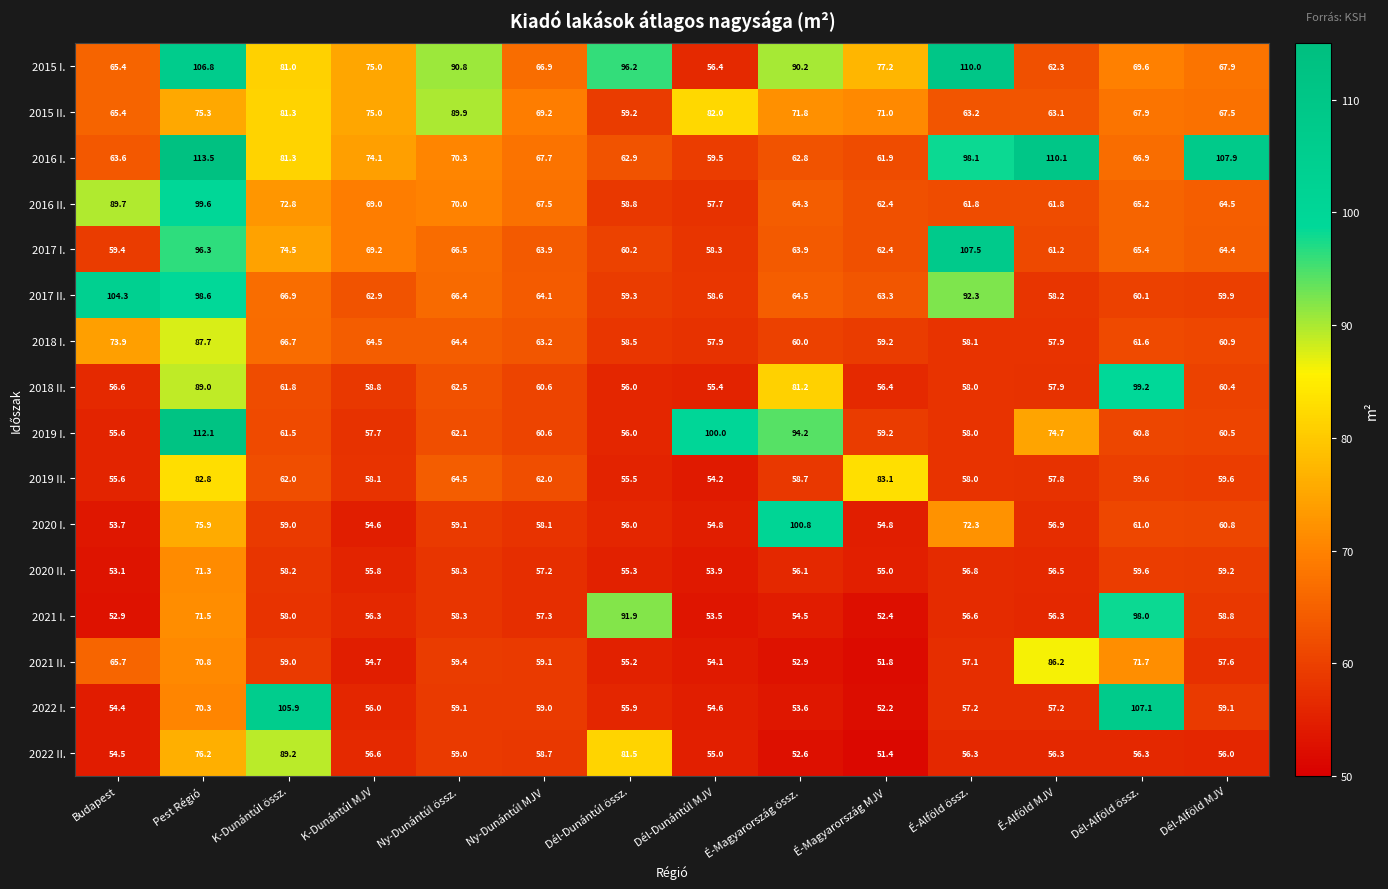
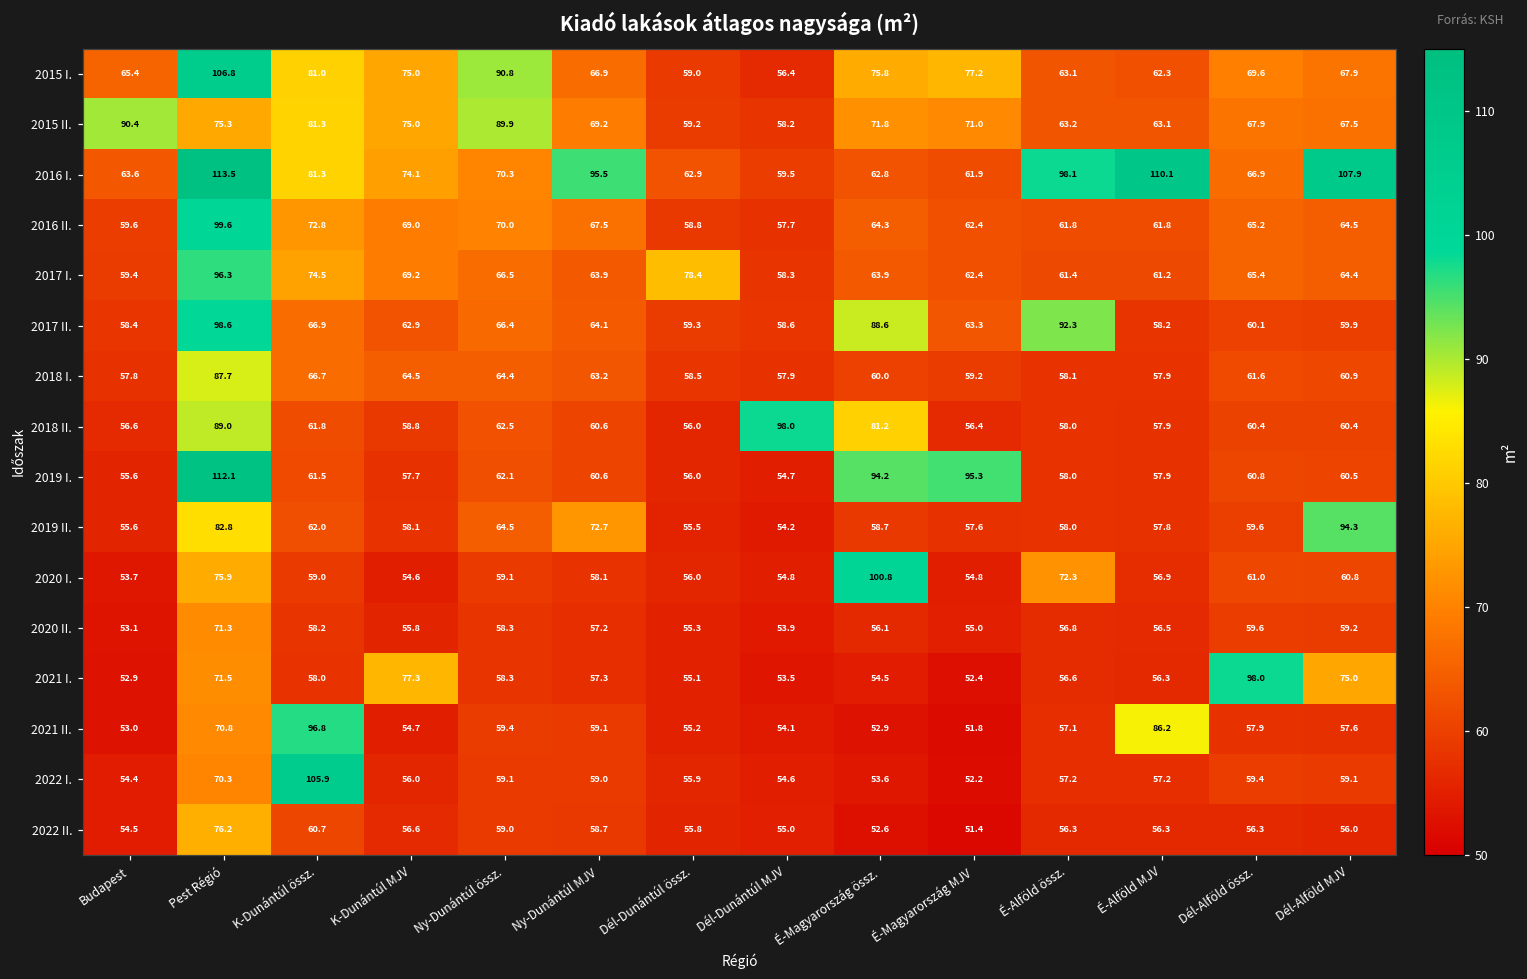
2015 I., Dél-Dunántúl össz.: 96.2 -> 59.0
2015 I., É-Magyarország össz.: 90.2 -> 75.8
2015 I., É-Alföld össz.: 110.0 -> 63.1
2015 II., Budapest: 65.4 -> 90.4
2015 II., Dél-Dunántúl MJV: 82.0 -> 58.2
2016 I., Ny-Dunántúl MJV: 67.7 -> 95.5
2016 II., Budapest: 89.7 -> 59.6
2017 I., Dél-Dunántúl össz.: 60.2 -> 78.4
2017 I., É-Alföld össz.: 107.5 -> 61.4
2017 II., Budapest: 104.3 -> 58.4
2017 II., É-Magyarország össz.: 64.5 -> 88.6
2018 I., Budapest: 73.9 -> 57.8
2018 II., Dél-Dunántúl MJV: 55.4 -> 98.0
2018 II., Dél-Alföld össz.: 99.2 -> 60.4
2019 I., Dél-Dunántúl MJV: 100.0 -> 54.7
2019 I., É-Magyarország MJV: 59.2 -> 95.3
2019 I., É-Alföld MJV: 74.7 -> 57.9
2019 II., Ny-Dunántúl MJV: 62.0 -> 72.7
2019 II., É-Magyarország MJV: 83.1 -> 57.6
2019 II., Dél-Alföld MJV: 59.6 -> 94.3
2021 I., K-Dunántúl MJV: 56.3 -> 77.3
2021 I., Dél-Dunántúl össz.: 91.9 -> 55.1
2021 I., Dél-Alföld MJV: 58.8 -> 75.0
2021 II., Budapest: 65.7 -> 53.0
2021 II., K-Dunántúl össz.: 59.0 -> 96.8
2021 II., Dél-Alföld össz.: 71.7 -> 57.9
2022 I., Dél-Alföld össz.: 107.1 -> 59.4
2022 II., K-Dunántúl össz.: 89.2 -> 60.7
2022 II., Dél-Dunántúl össz.: 81.5 -> 55.8
